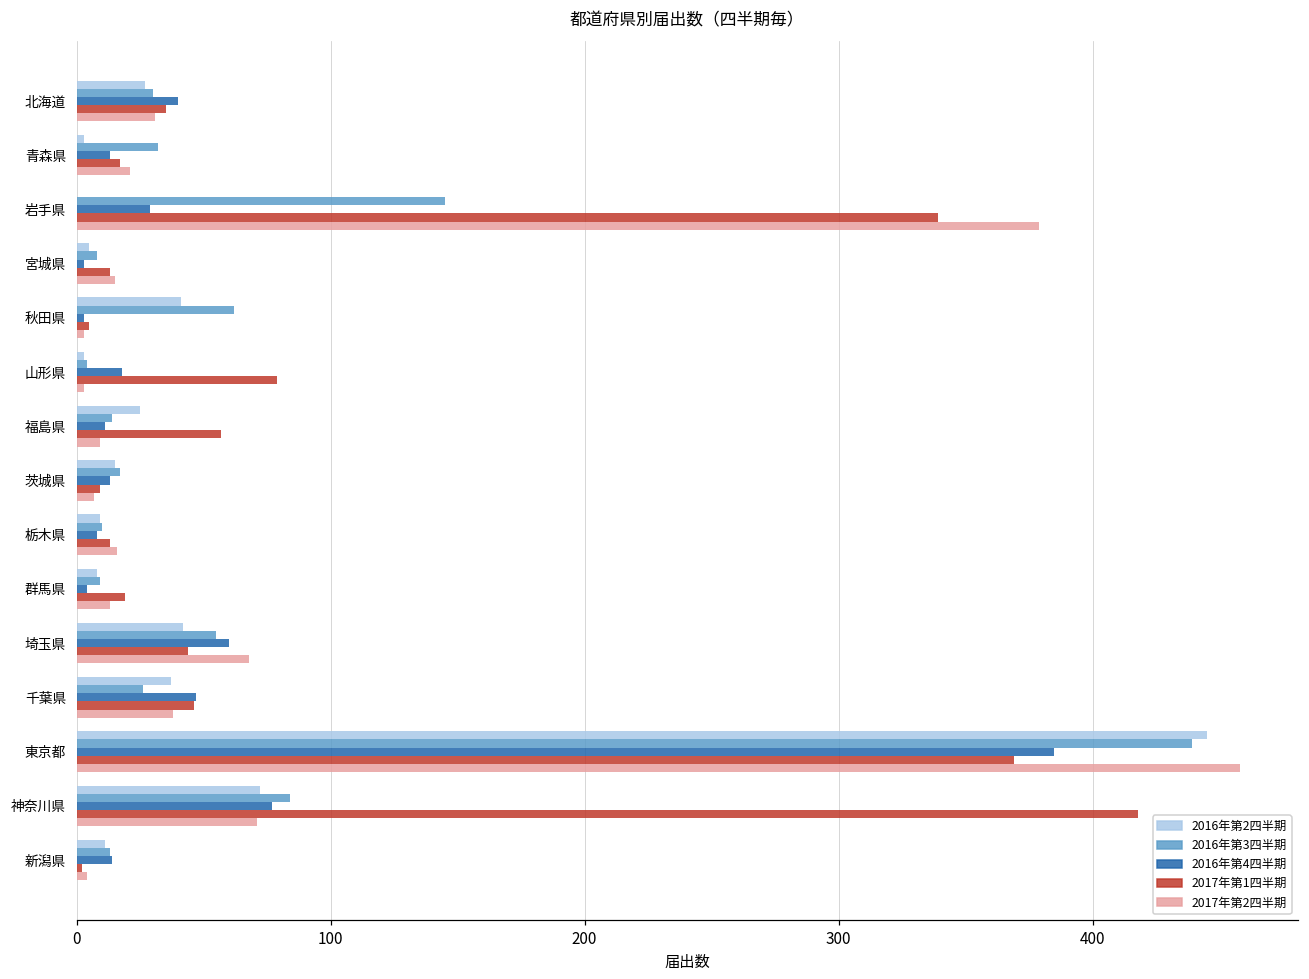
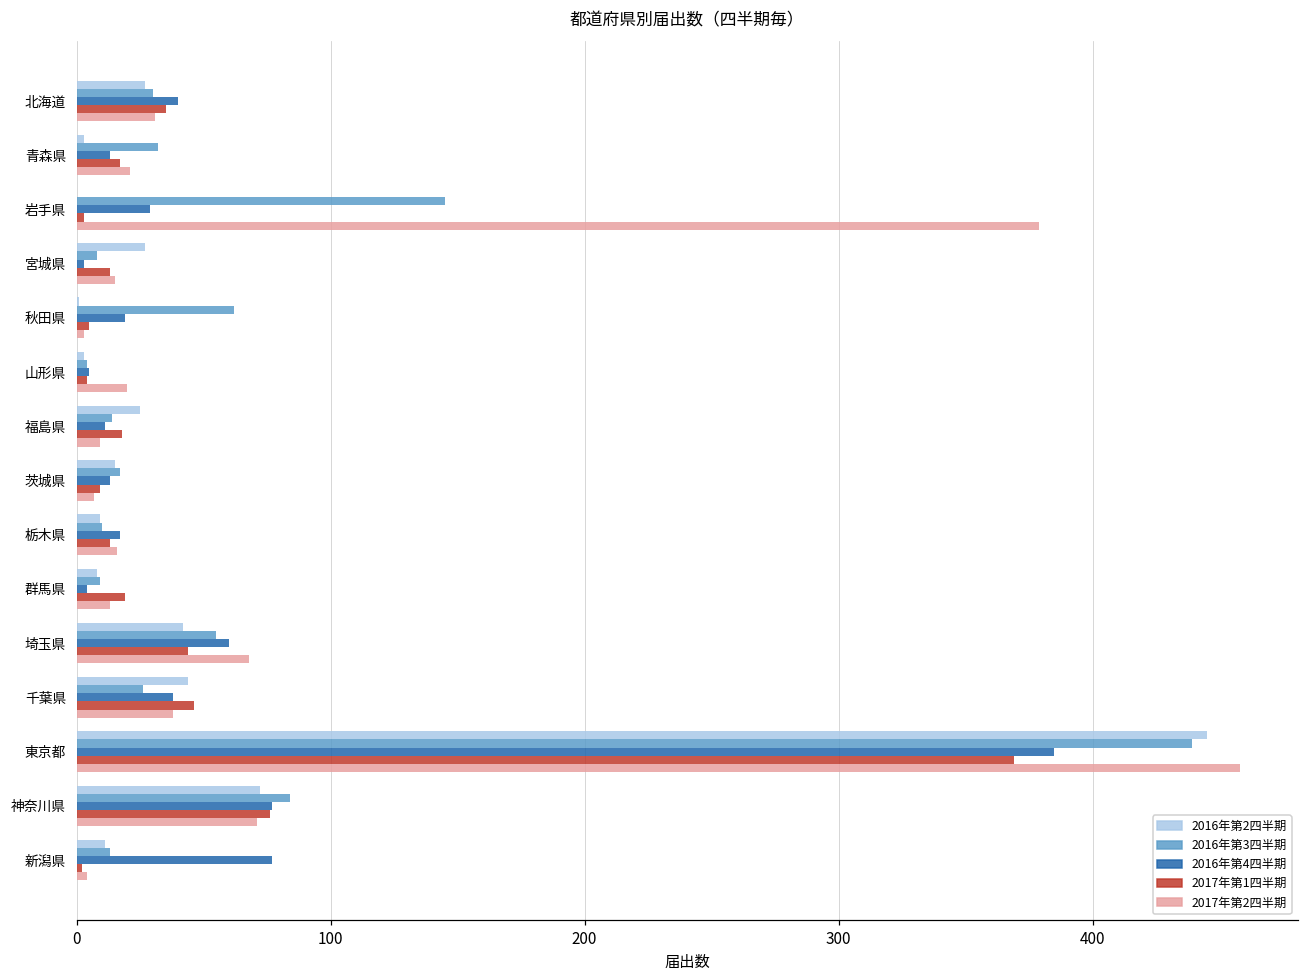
2017年第1四半期, 岩手県: 339 -> 3
2016年第2四半期, 宮城県: 5 -> 27
2016年第2四半期, 秋田県: 41 -> 1
2016年第4四半期, 秋田県: 3 -> 19
2016年第4四半期, 山形県: 18 -> 5
2017年第1四半期, 山形県: 79 -> 4
2017年第2四半期, 山形県: 3 -> 20
2017年第1四半期, 福島県: 57 -> 18
2016年第4四半期, 栃木県: 8 -> 17
2016年第2四半期, 千葉県: 37 -> 44
2016年第4四半期, 千葉県: 47 -> 38
2017年第1四半期, 神奈川県: 418 -> 76
2016年第4四半期, 新潟県: 14 -> 77
